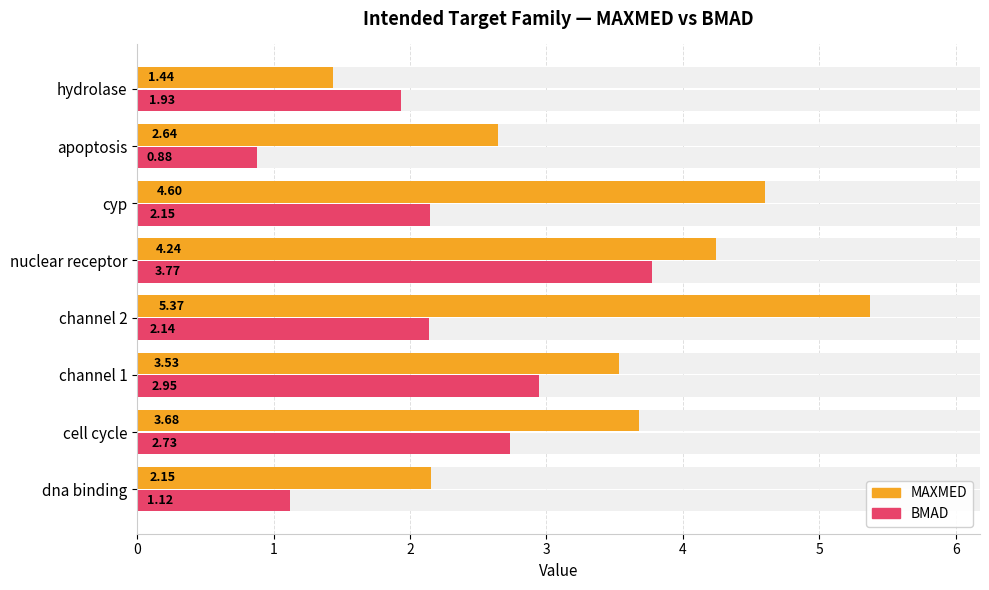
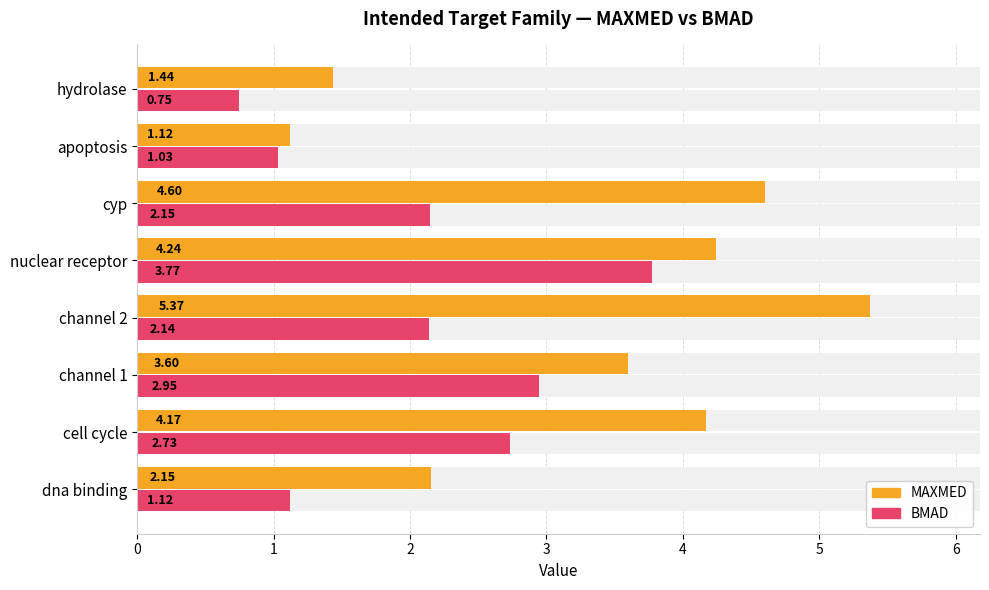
BMAD, hydrolase: 1.93 -> 0.75
MAXMED, apoptosis: 2.64 -> 1.12
BMAD, apoptosis: 0.88 -> 1.03
MAXMED, channel 1: 3.53 -> 3.60
MAXMED, cell cycle: 3.68 -> 4.17
